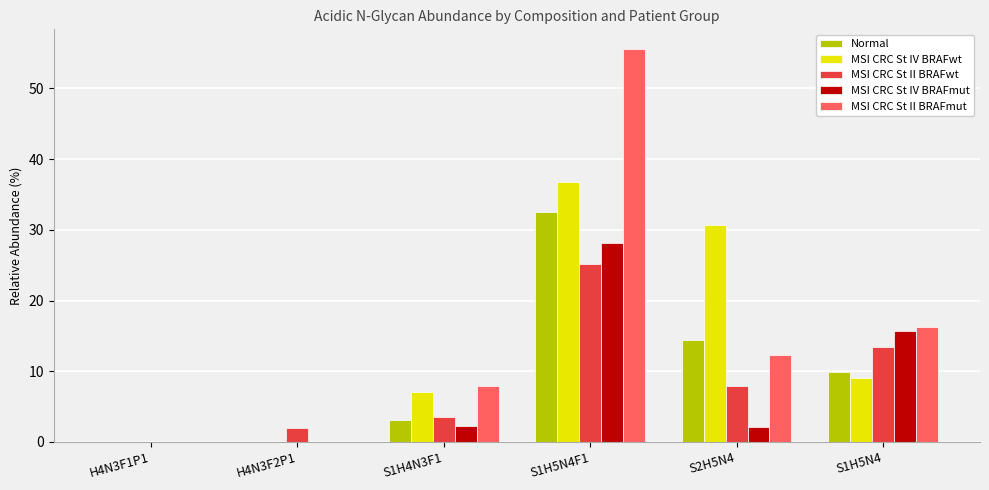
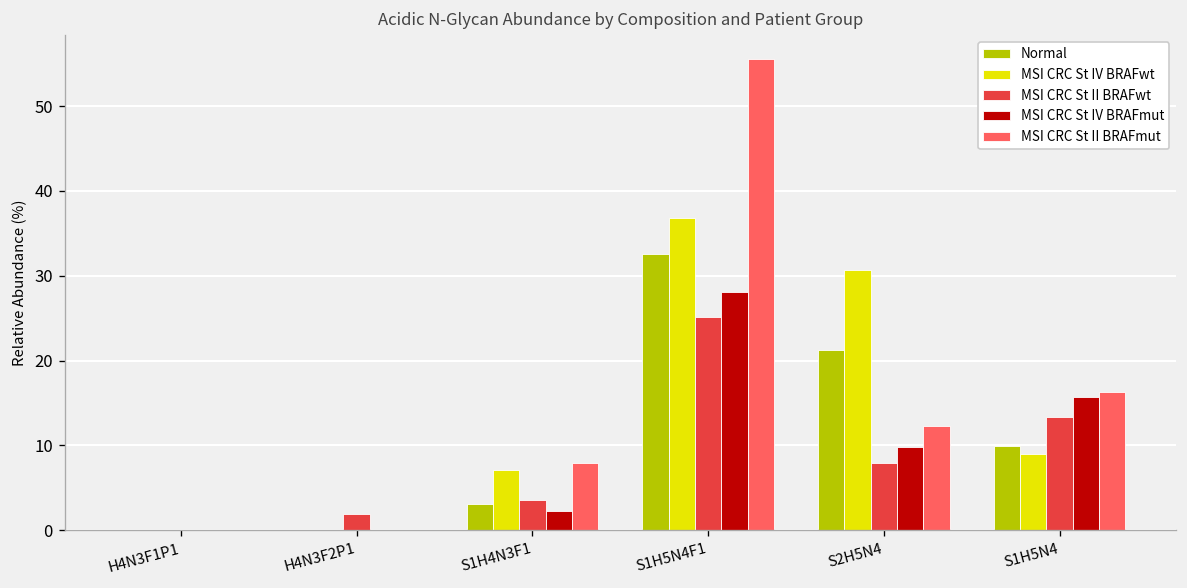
Normal, S2H5N4: 14 -> 21
MSI CRC St IV BRAFmut, S2H5N4: 2 -> 10
